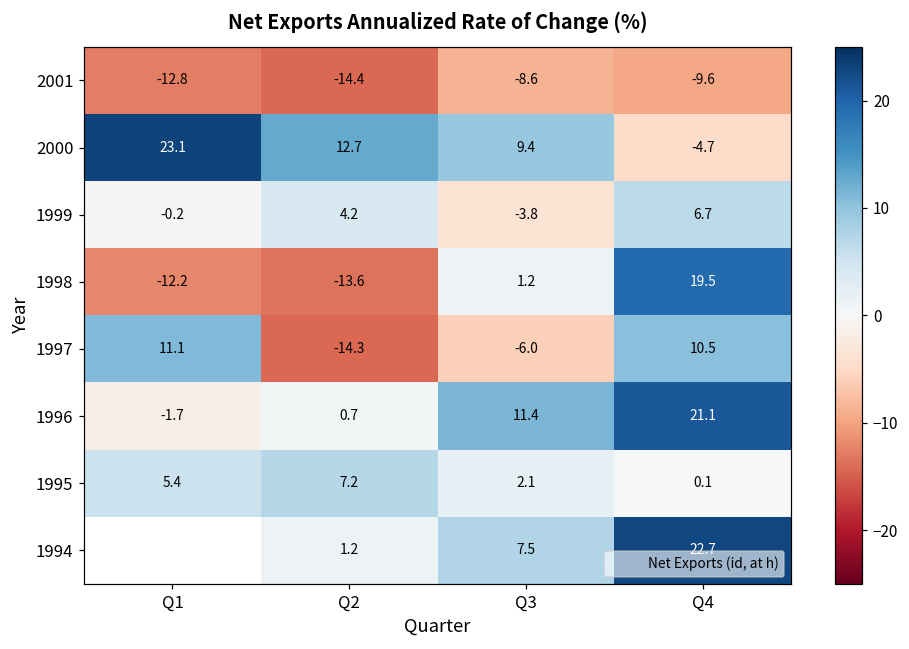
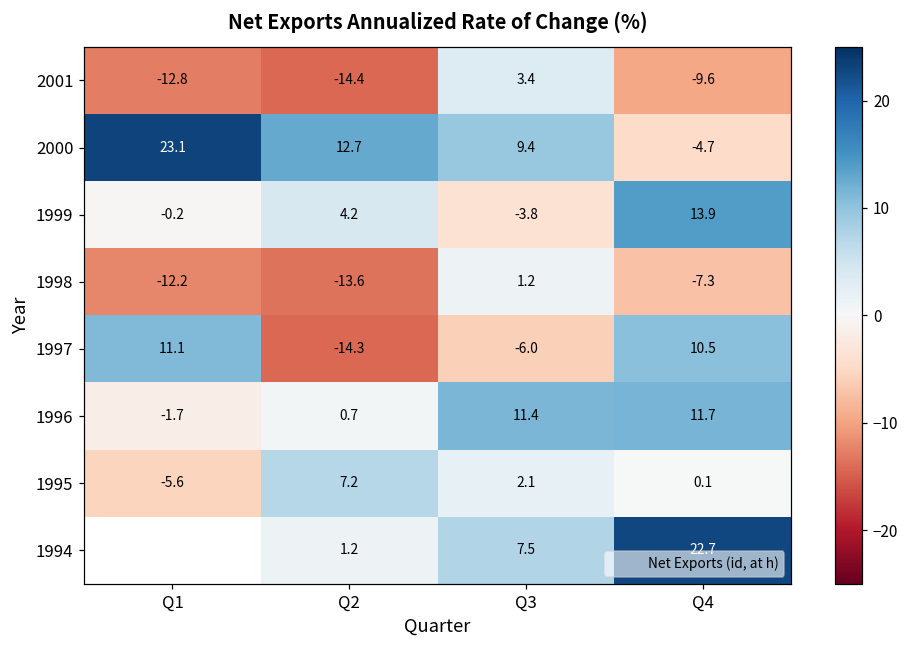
2001, Q3: -8.6 -> 3.4
1999, Q4: 6.7 -> 13.9
1998, Q4: 19.5 -> -7.3
1996, Q4: 21.1 -> 11.7
1995, Q1: 5.4 -> -5.6
